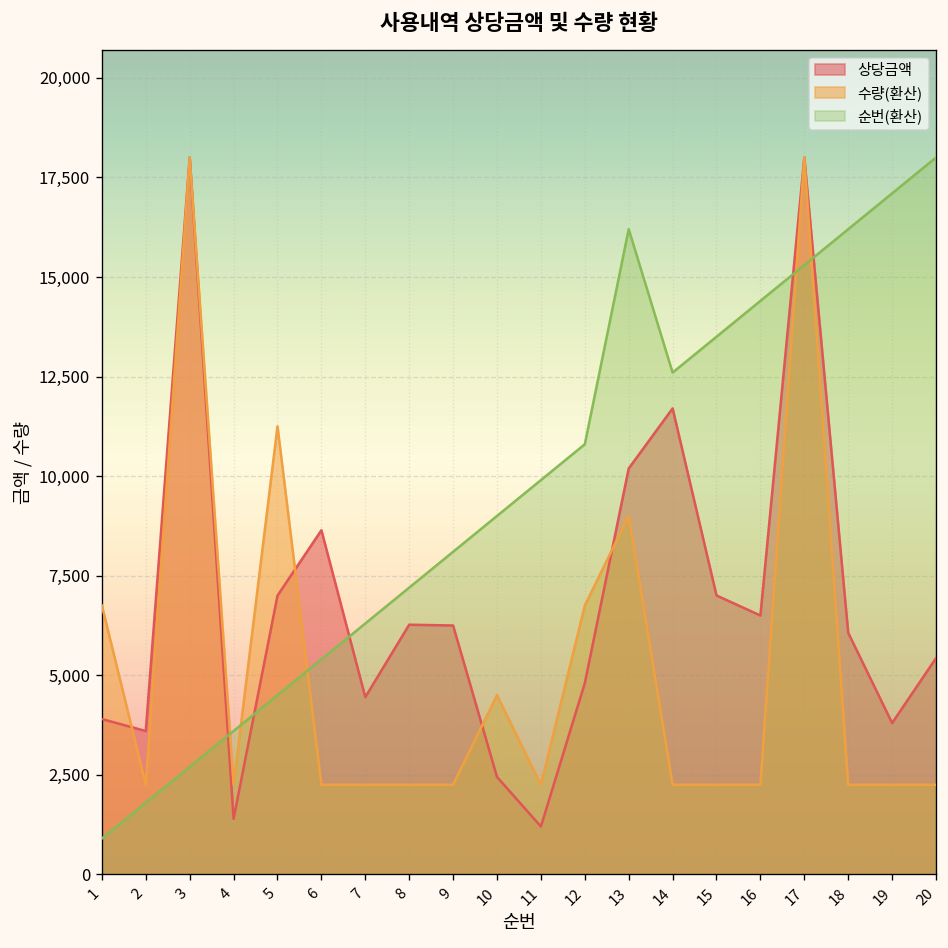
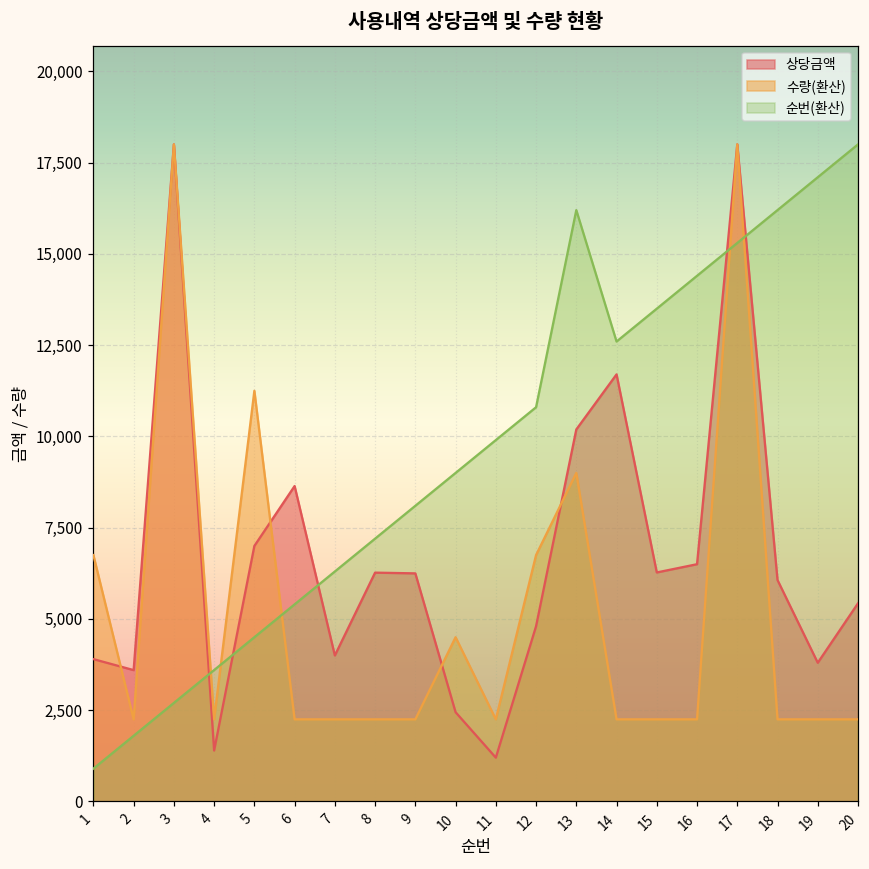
상당금액, 7: 4,500 -> 4,000
상당금액, 15: 7,000 -> 6,300
